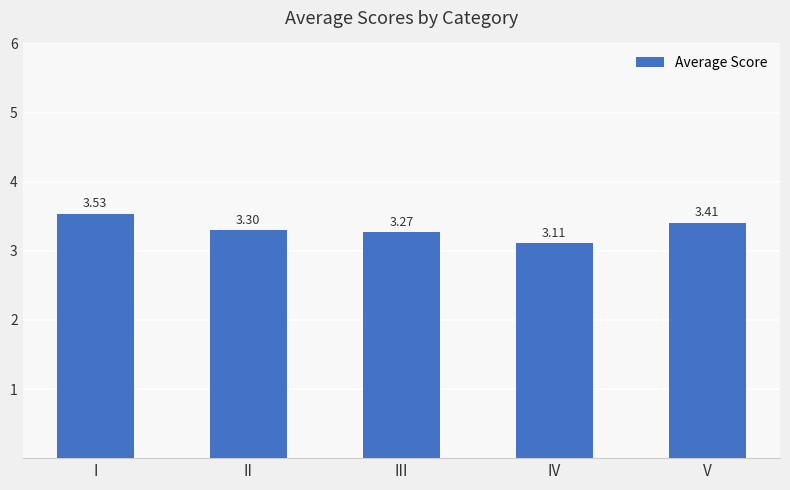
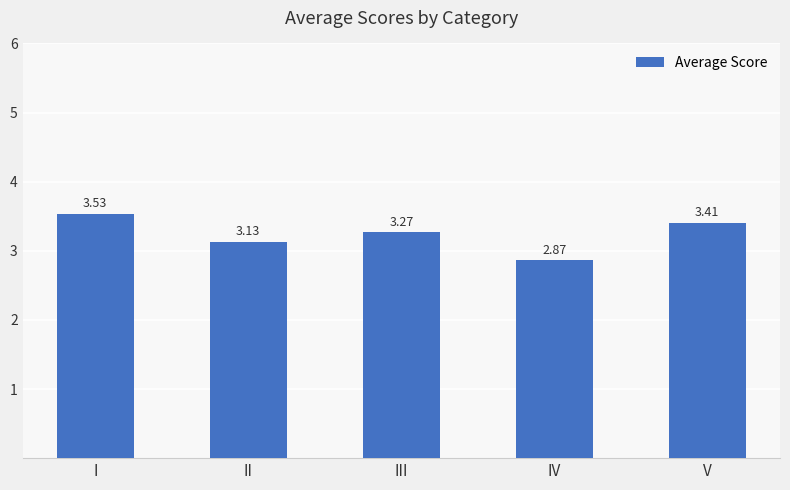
II: 3.30 -> 3.13
IV: 3.11 -> 2.87
